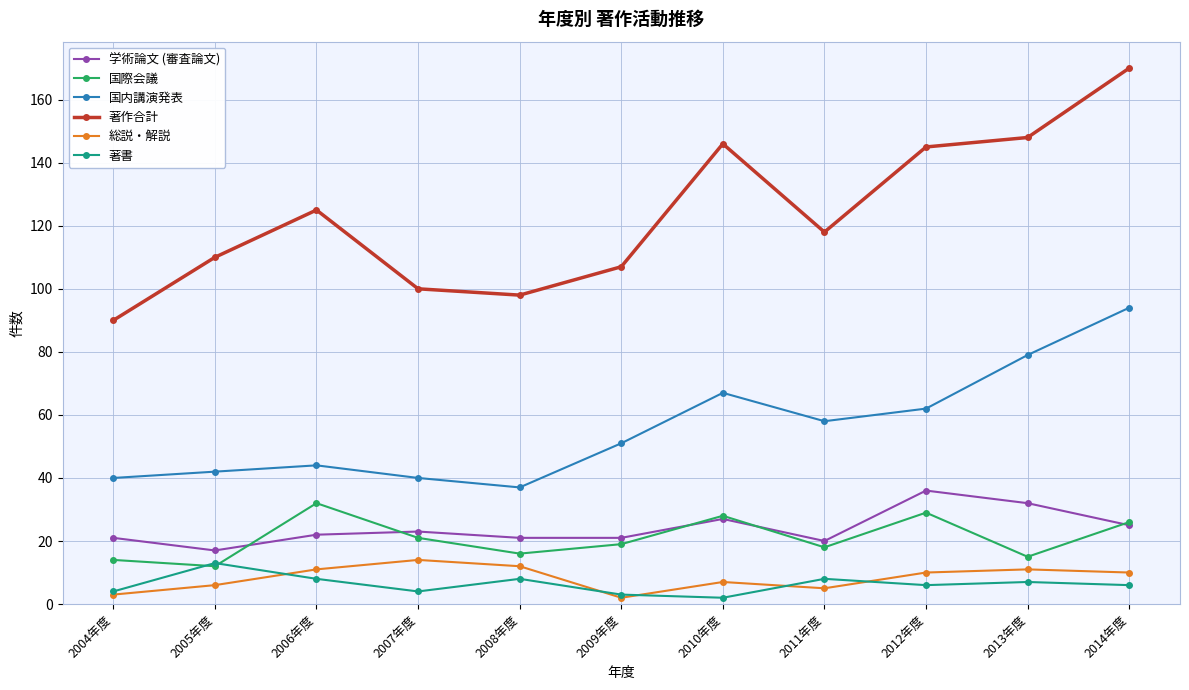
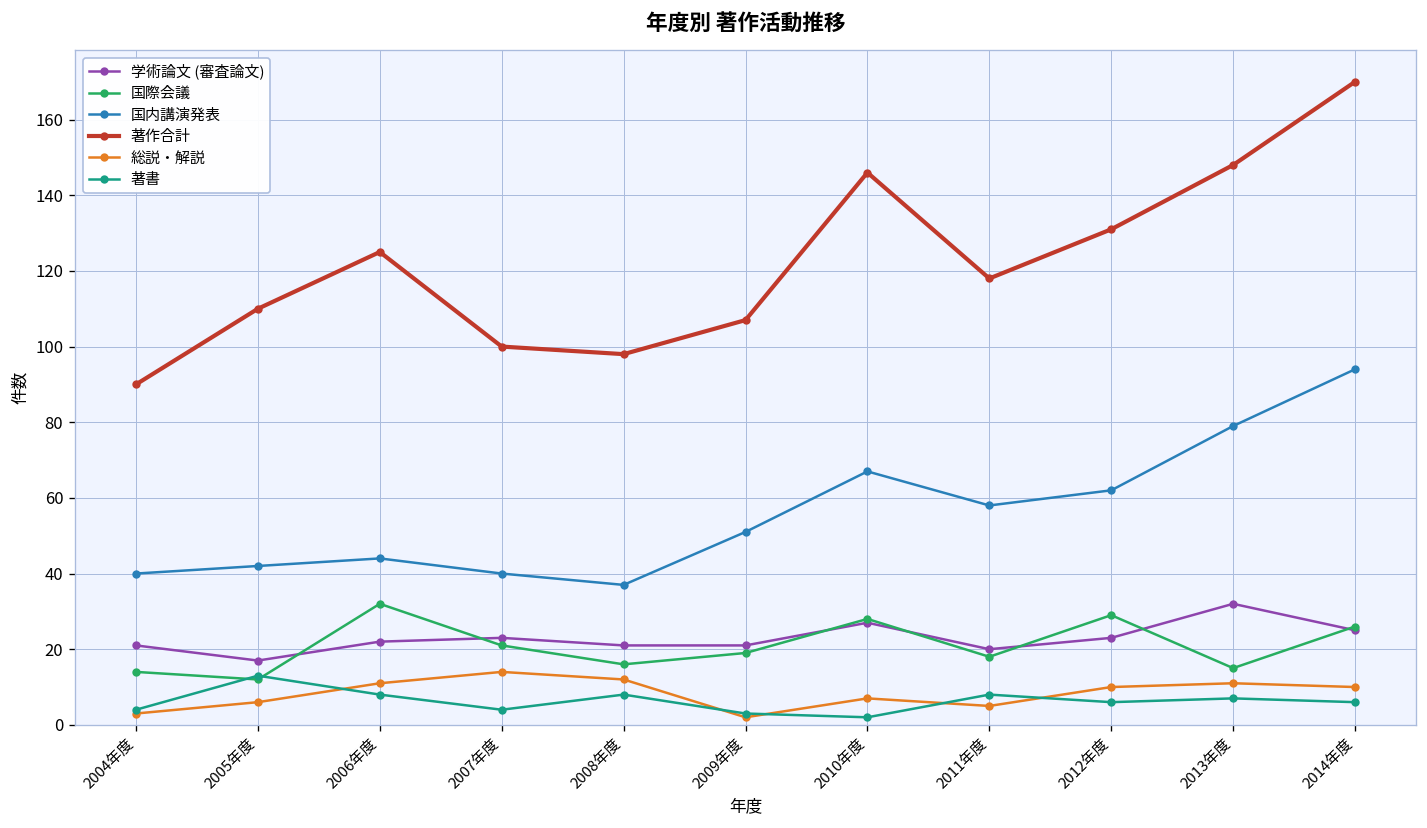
学術論文 (審査論文), 2012年度: 36 -> 23
著作合計, 2012年度: 145 -> 131
